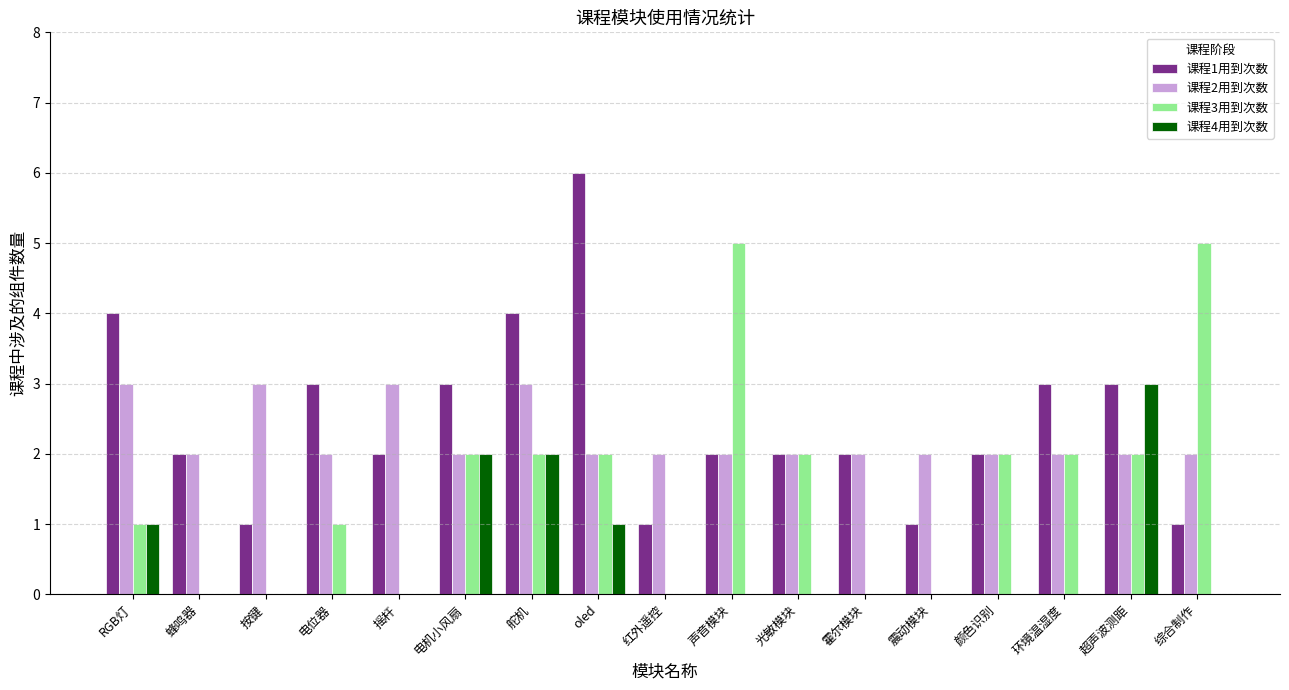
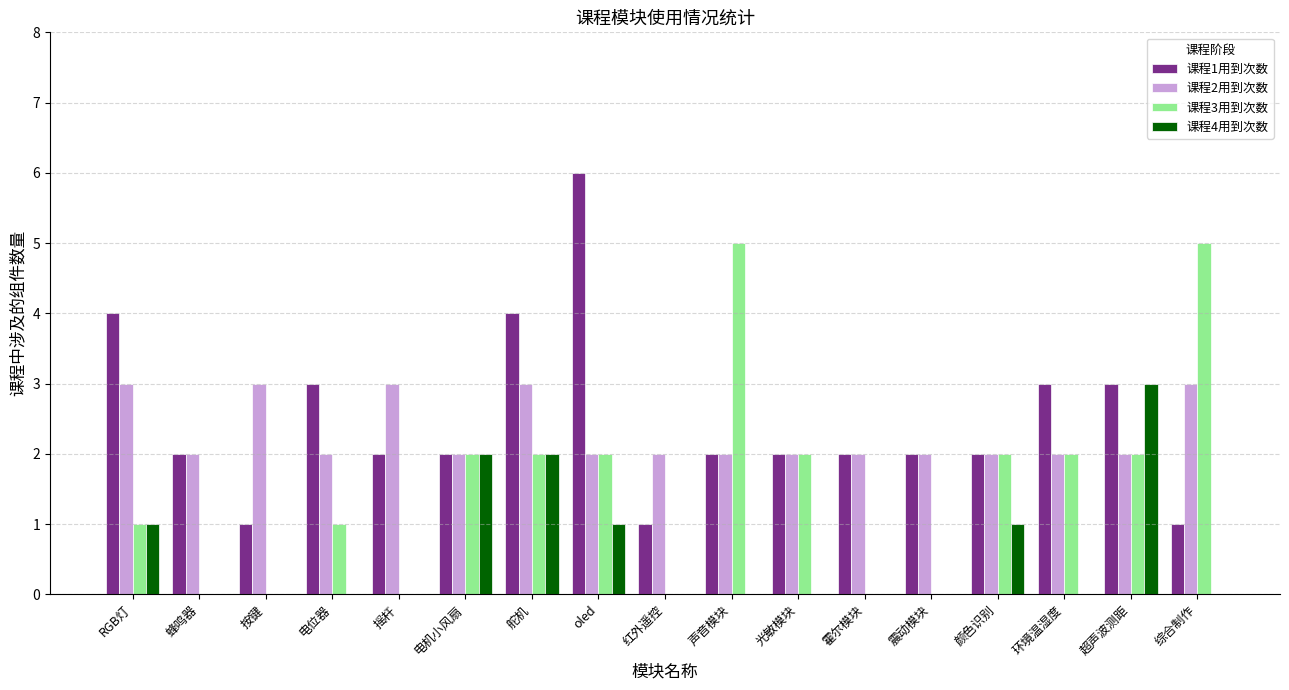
课程1用到次数, 电机小风扇: 3 -> 2
课程1用到次数, 震动模块: 1 -> 2
课程4用到次数, 颜色识别: 0 -> 1
课程2用到次数, 综合制作: 2 -> 3
